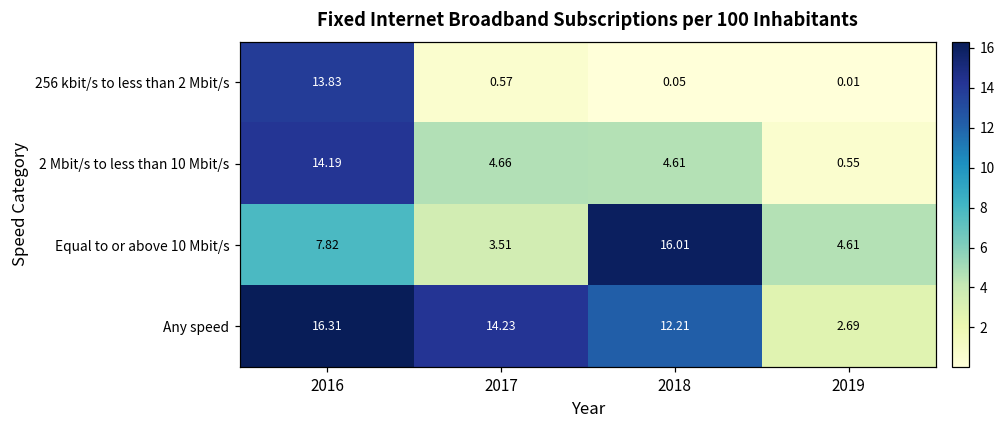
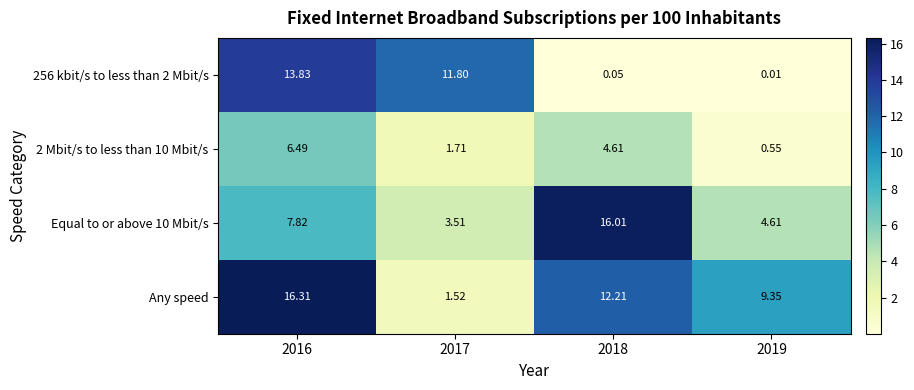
256 kbit/s to less than 2 Mbit/s, 2017: 0.57 -> 11.80
2 Mbit/s to less than 10 Mbit/s, 2016: 14.19 -> 6.49
2 Mbit/s to less than 10 Mbit/s, 2017: 4.66 -> 1.71
Any speed, 2017: 14.23 -> 1.52
Any speed, 2019: 2.69 -> 9.35
